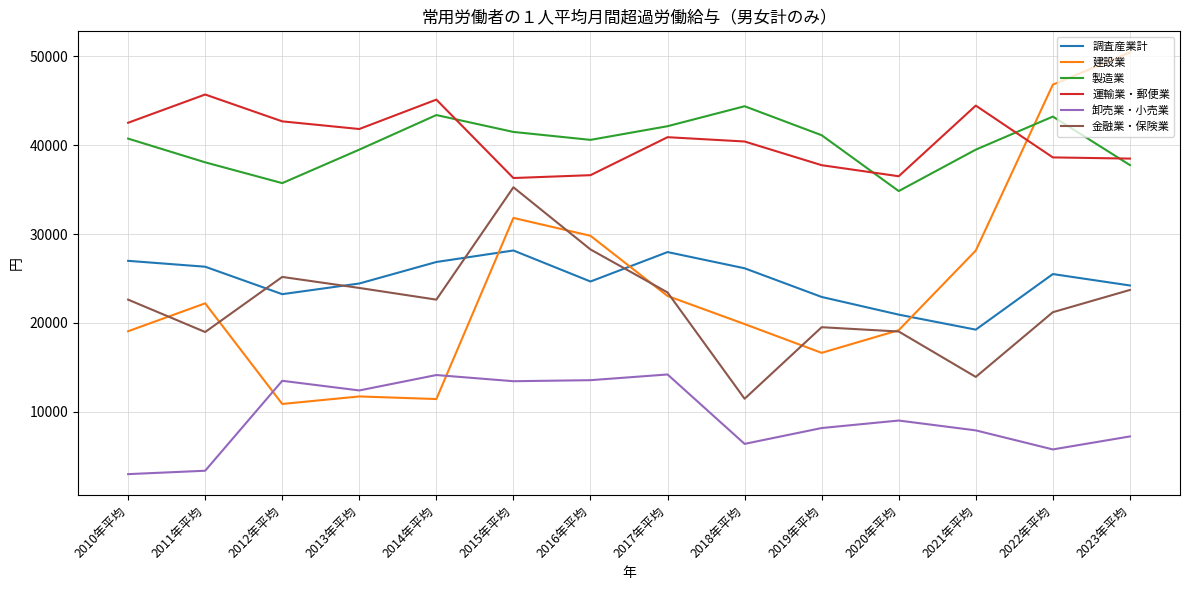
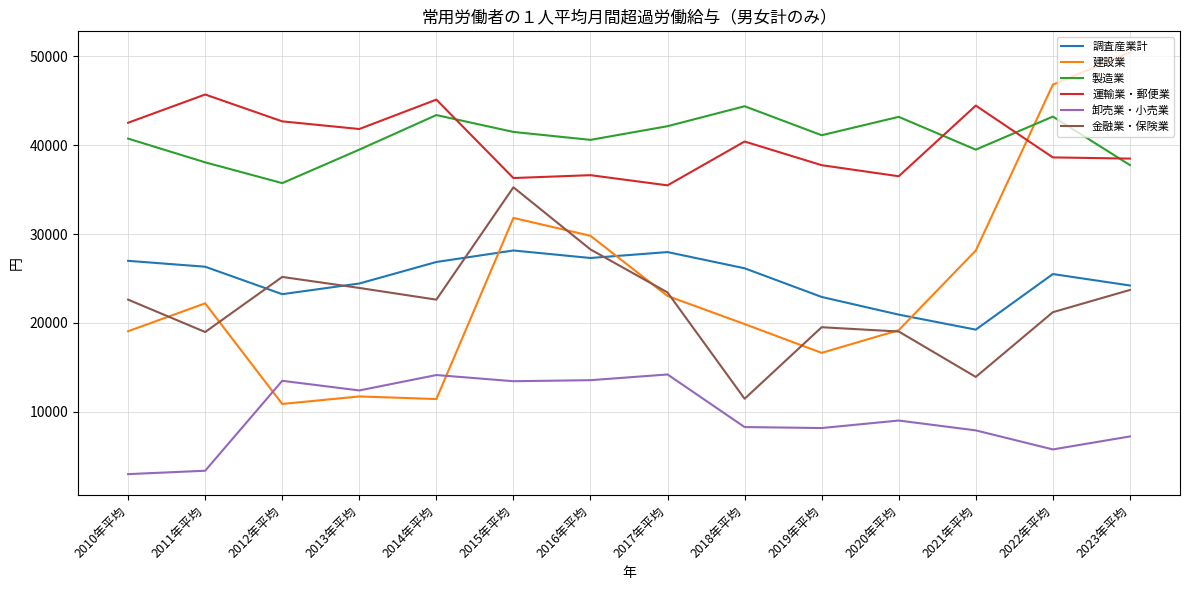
調査産業計, 2016年平均: 25000 -> 27000
運輸業・郵便業, 2017年平均: 41000 -> 35000
卸売業・小売業, 2018年平均: 6000 -> 8000
製造業, 2020年平均: 35000 -> 43000
